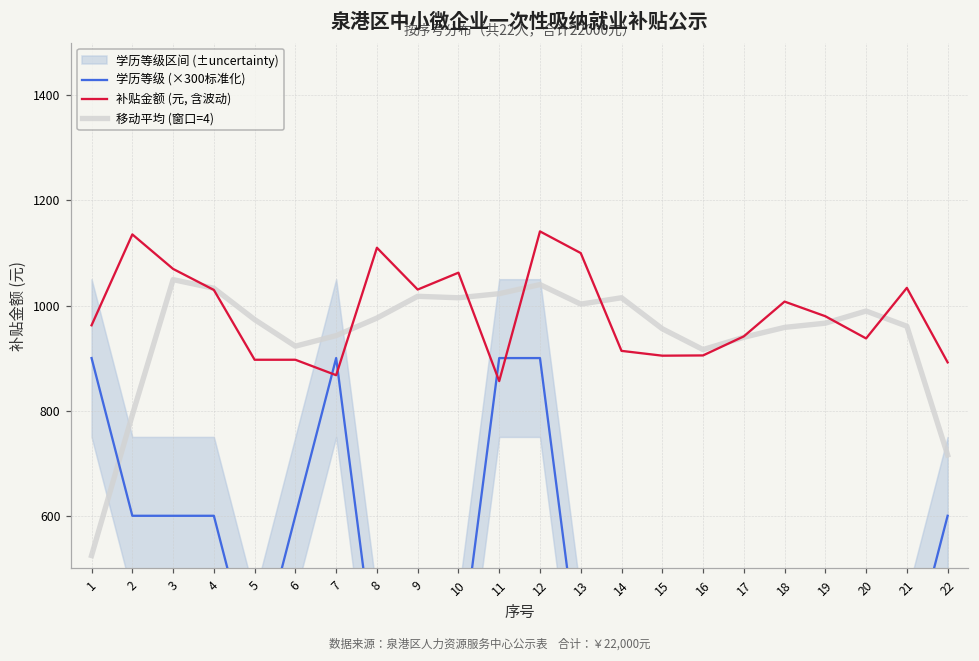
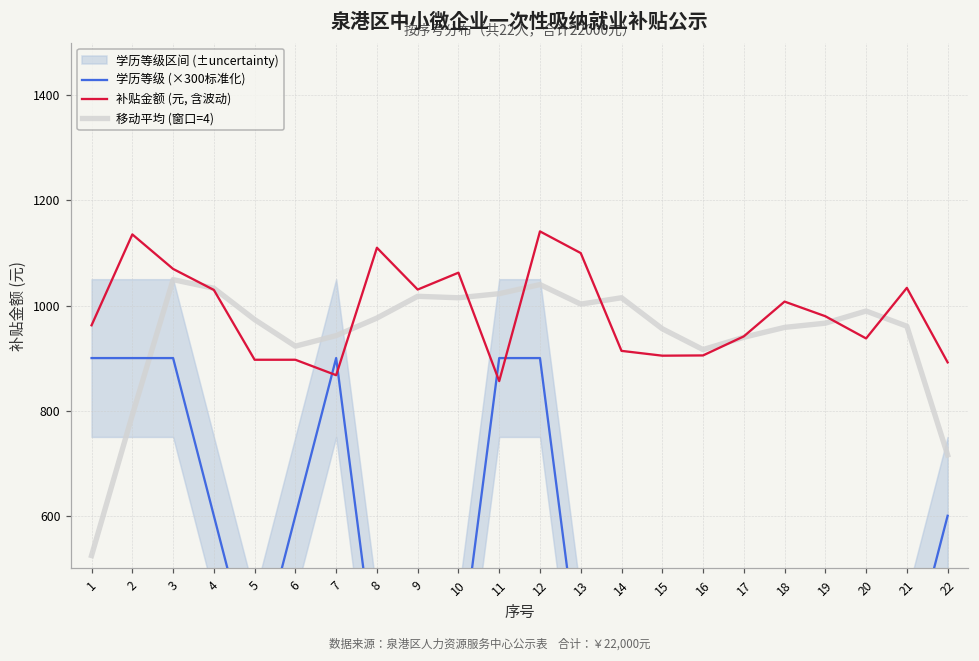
学历等级 (×300标准化), 2: 600 -> 900
学历等级 (×300标准化), 3: 600 -> 900
